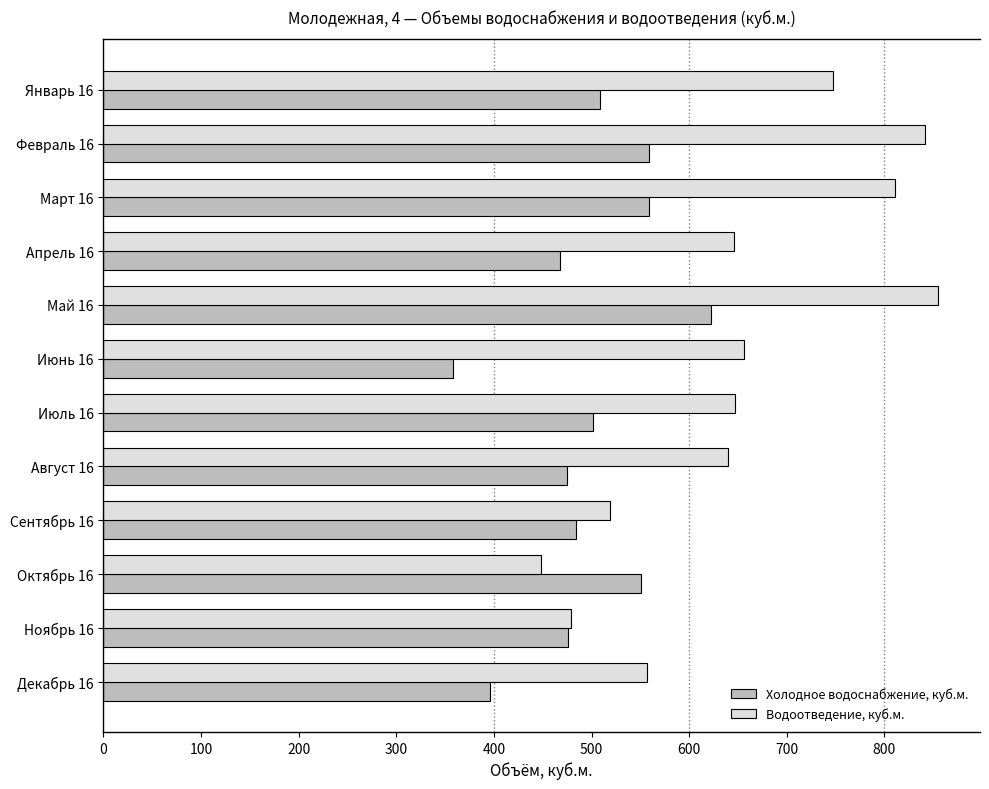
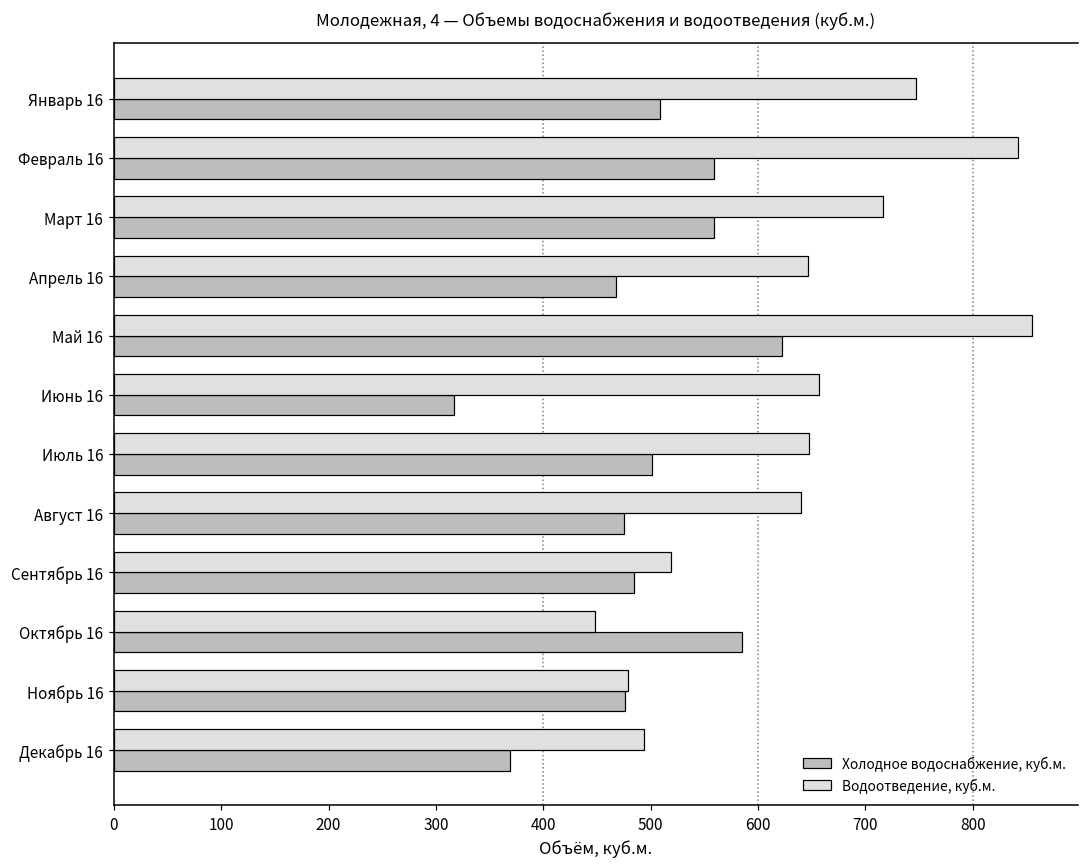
Водоотведение, куб.м., Март 16: 810 -> 720
Холодное водоснабжение, куб.м., Июнь 16: 360 -> 320
Холодное водоснабжение, куб.м., Октябрь 16: 550 -> 590
Водоотведение, куб.м., Декабрь 16: 560 -> 490
Холодное водоснабжение, куб.м., Декабрь 16: 400 -> 370
